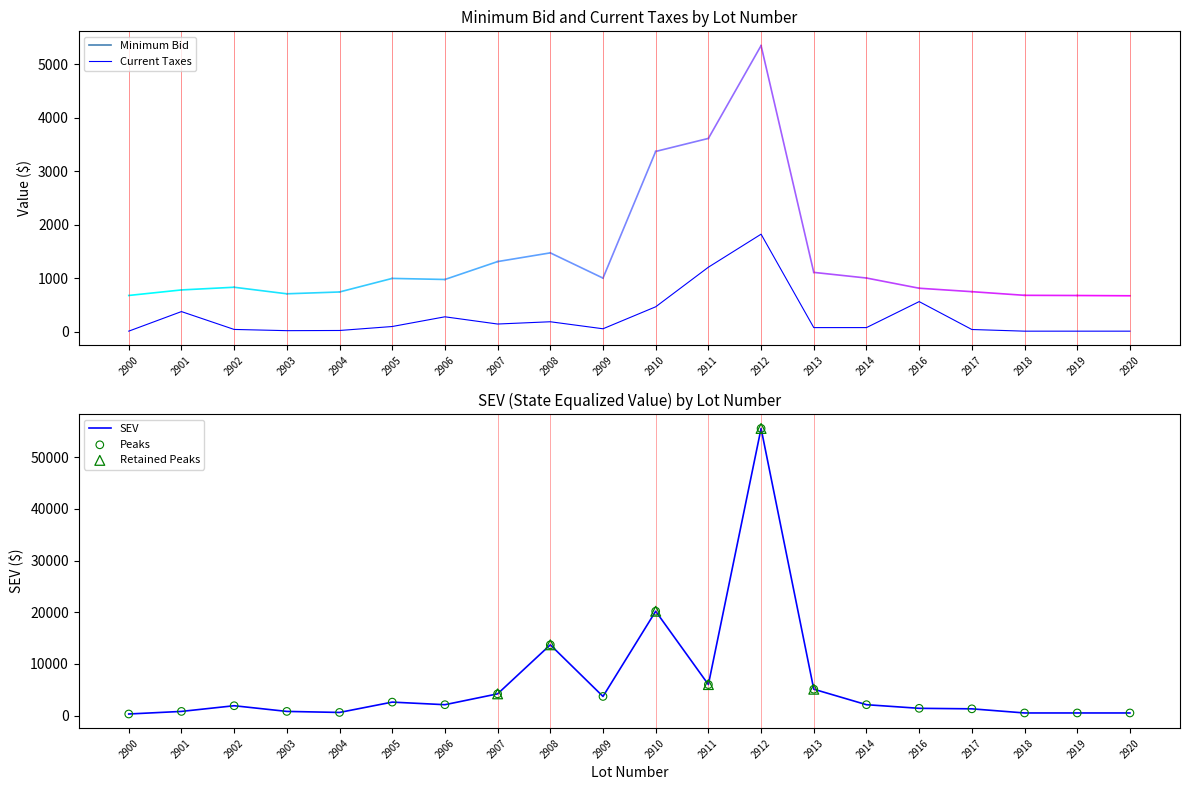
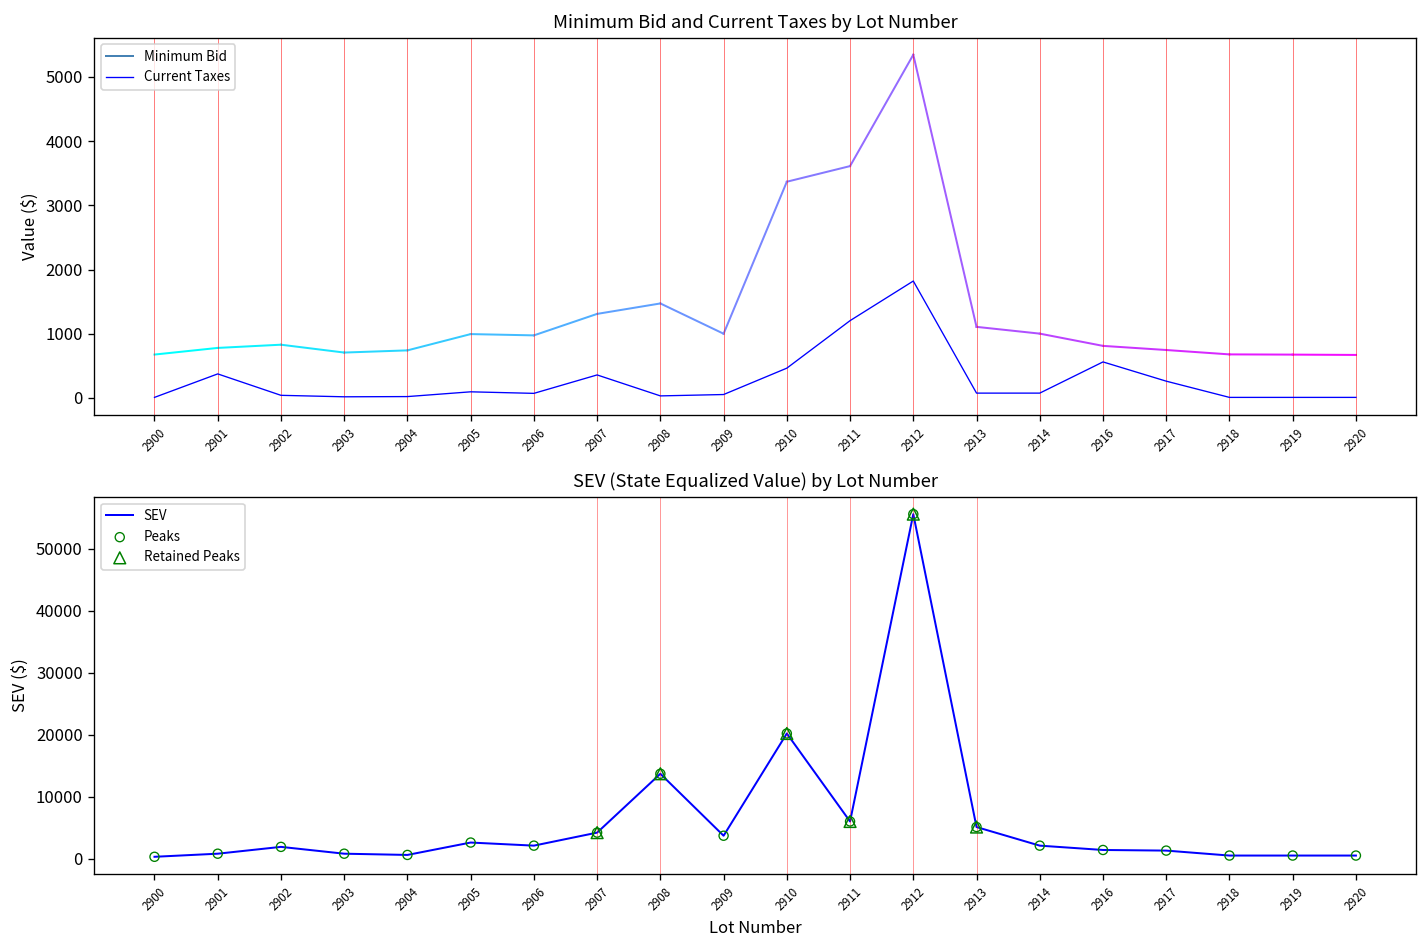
Minimum Bid and Current Taxes by Lot Number, Current Taxes, 2906: 300 -> 100
Minimum Bid and Current Taxes by Lot Number, Current Taxes, 2907: 100 -> 400
Minimum Bid and Current Taxes by Lot Number, Current Taxes, 2908: 200 -> 0
Minimum Bid and Current Taxes by Lot Number, Current Taxes, 2917: 0 -> 300
